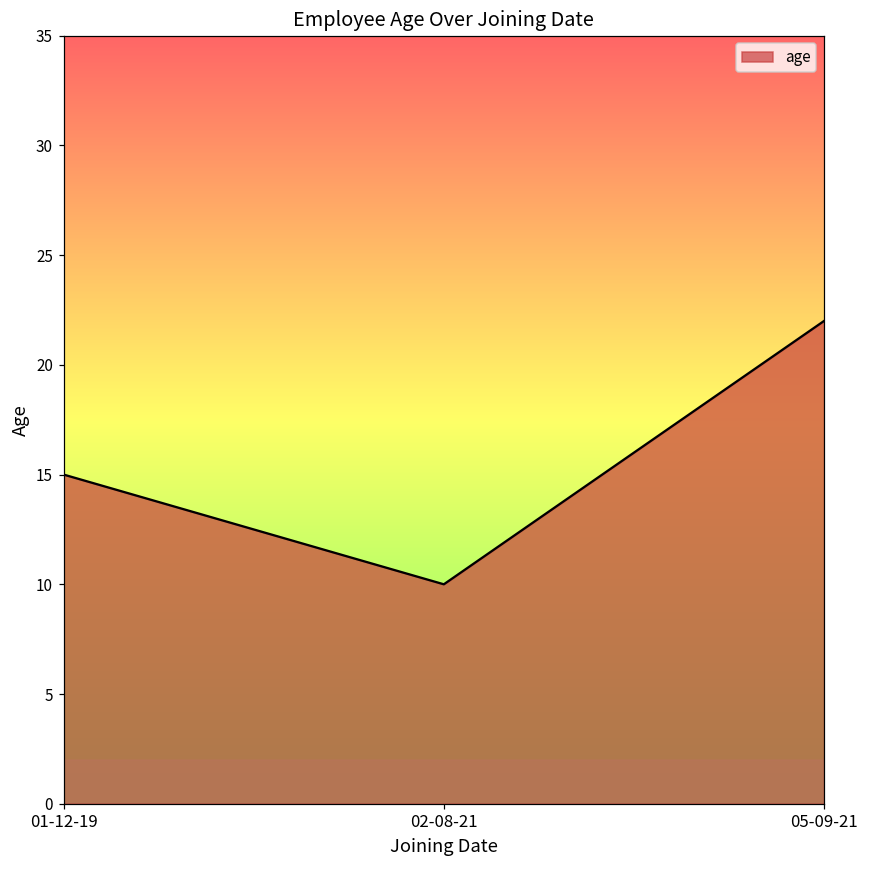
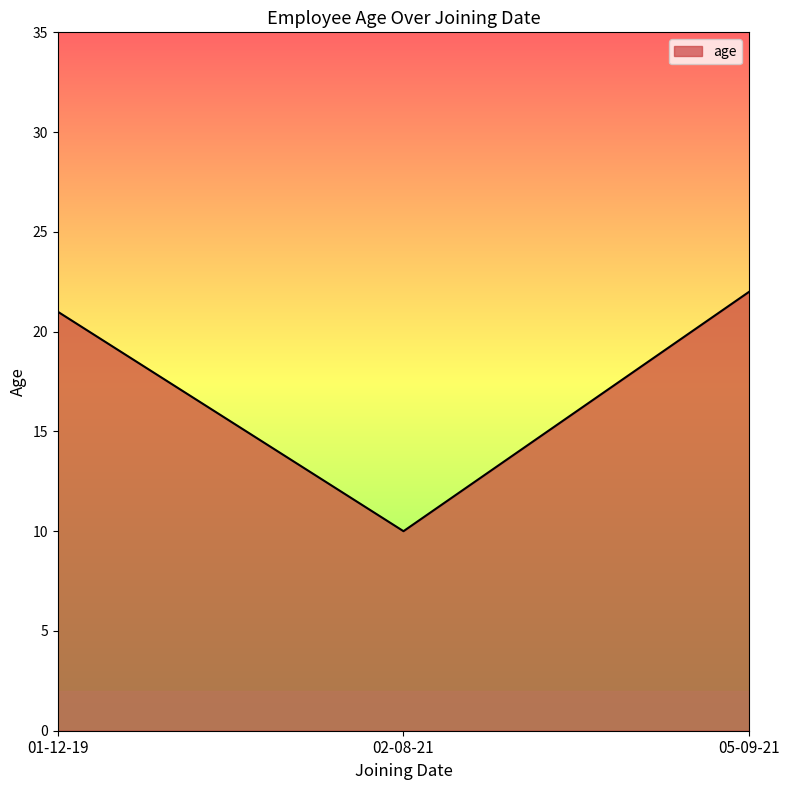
01-12-19: 15 -> 21
